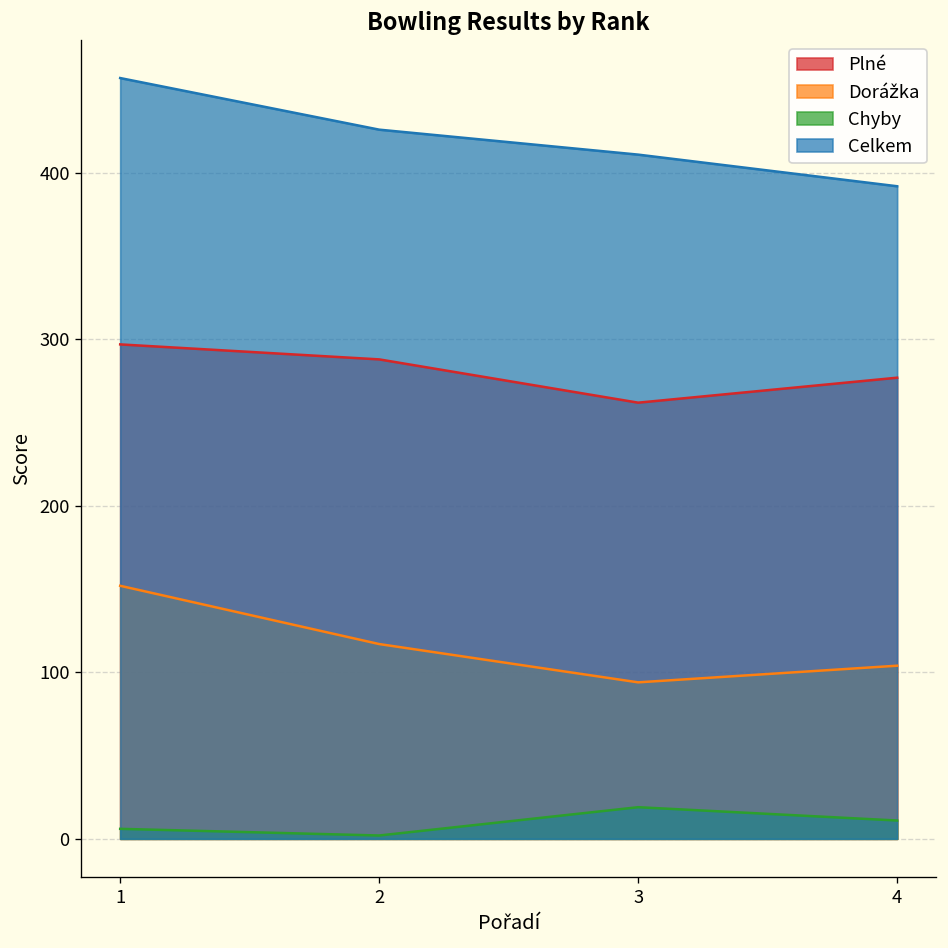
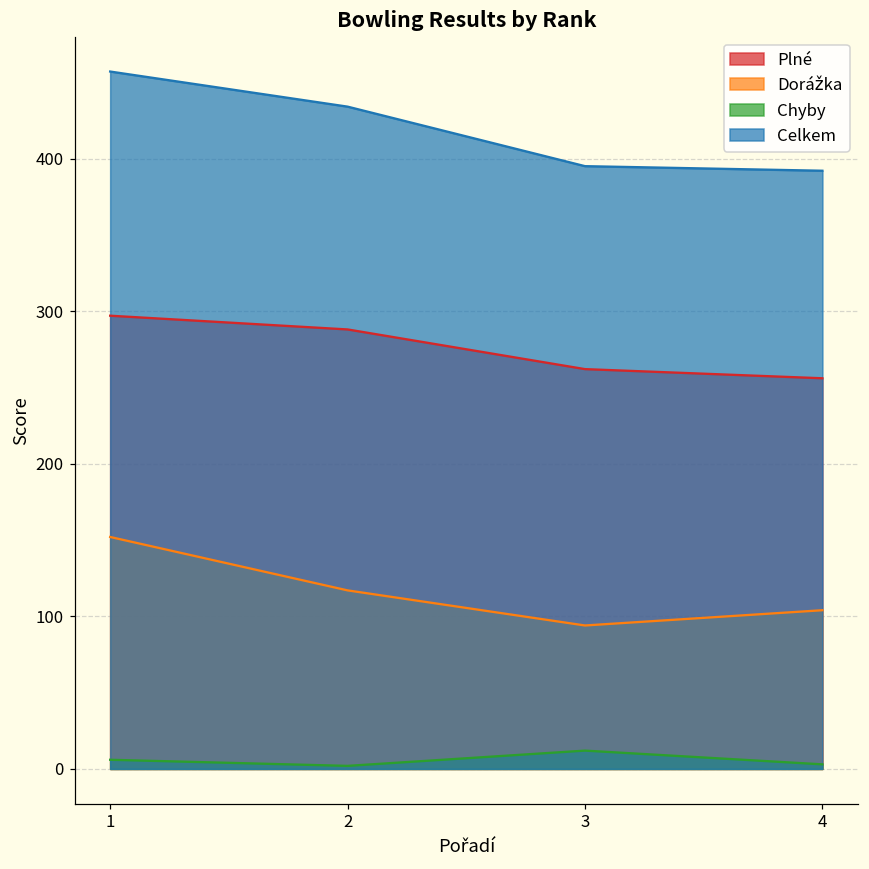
Celkem, 2: 426 -> 434
Chyby, 3: 19 -> 12
Celkem, 3: 411 -> 395
Plné, 4: 277 -> 256
Chyby, 4: 11 -> 3
